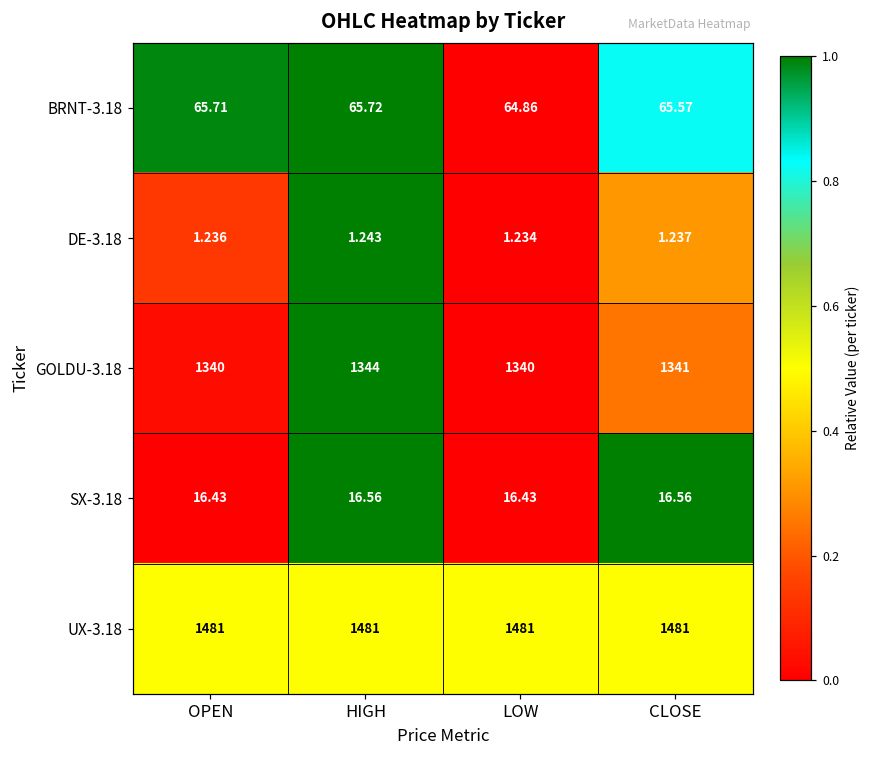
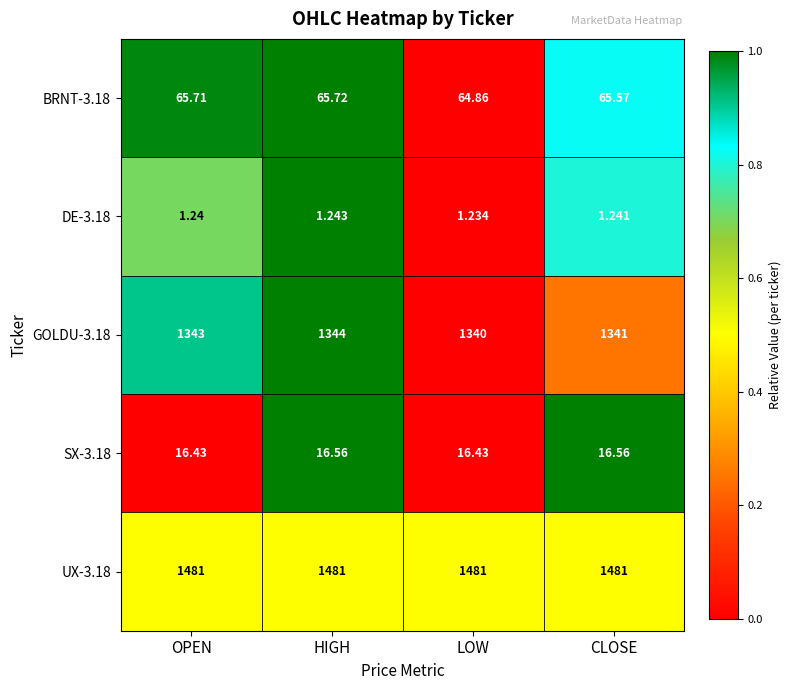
DE-3.18, OPEN: 1.236 -> 1.24
DE-3.18, CLOSE: 1.237 -> 1.241
GOLDU-3.18, OPEN: 1340 -> 1343
